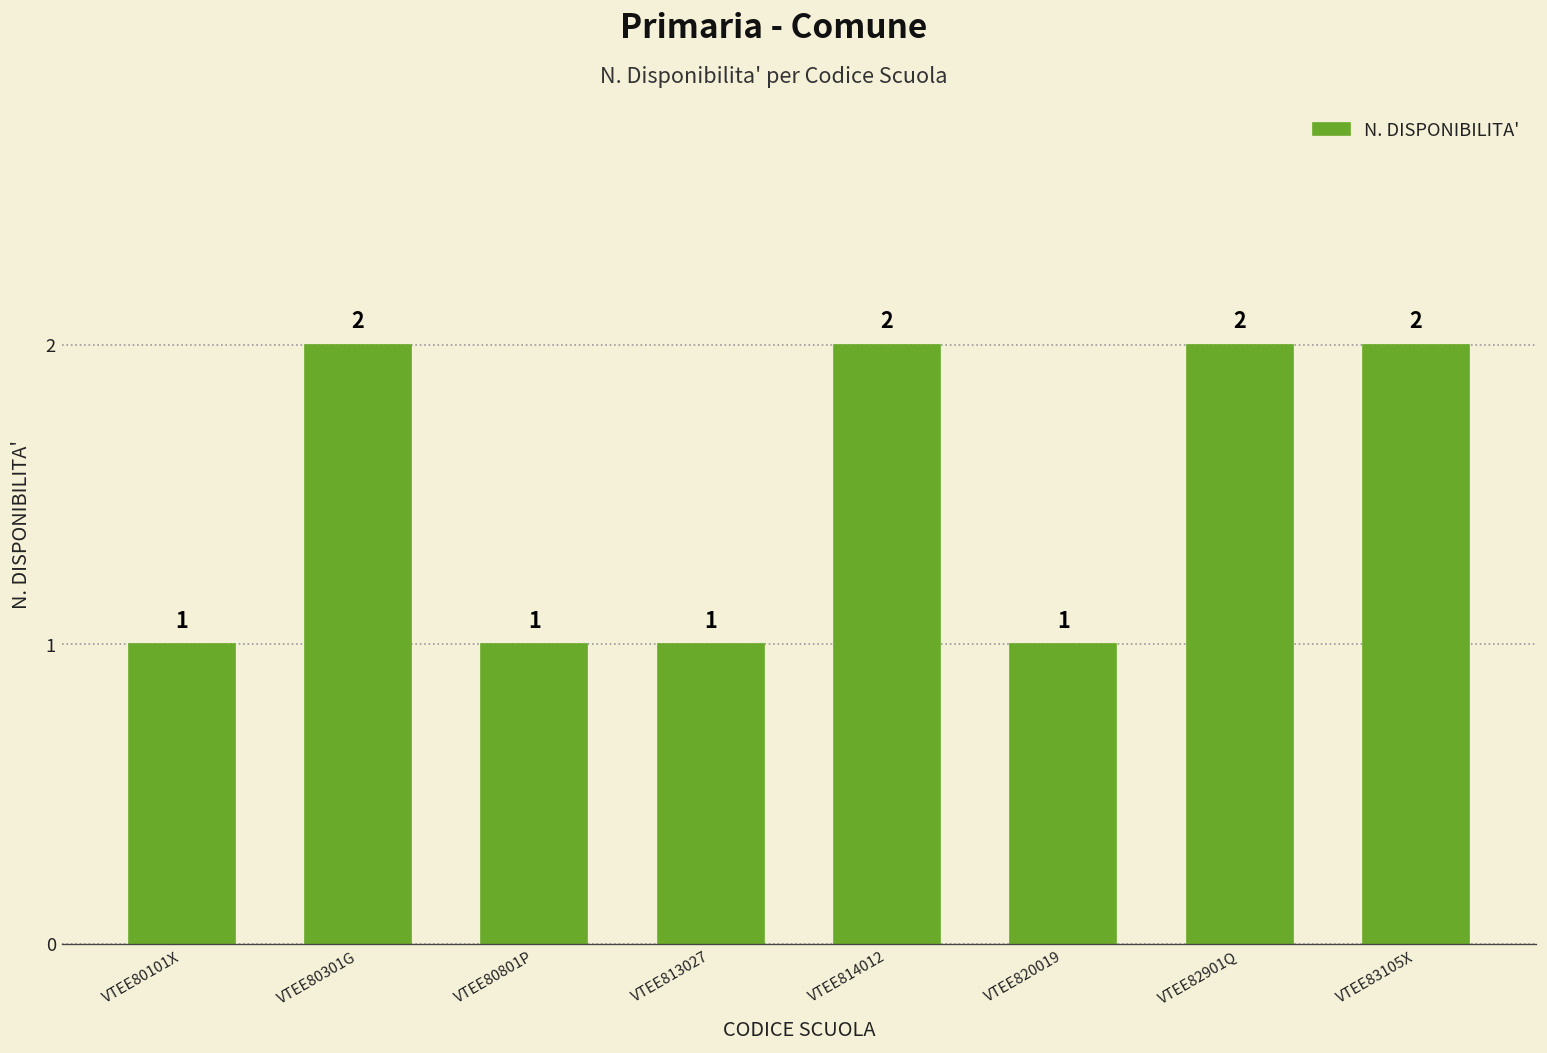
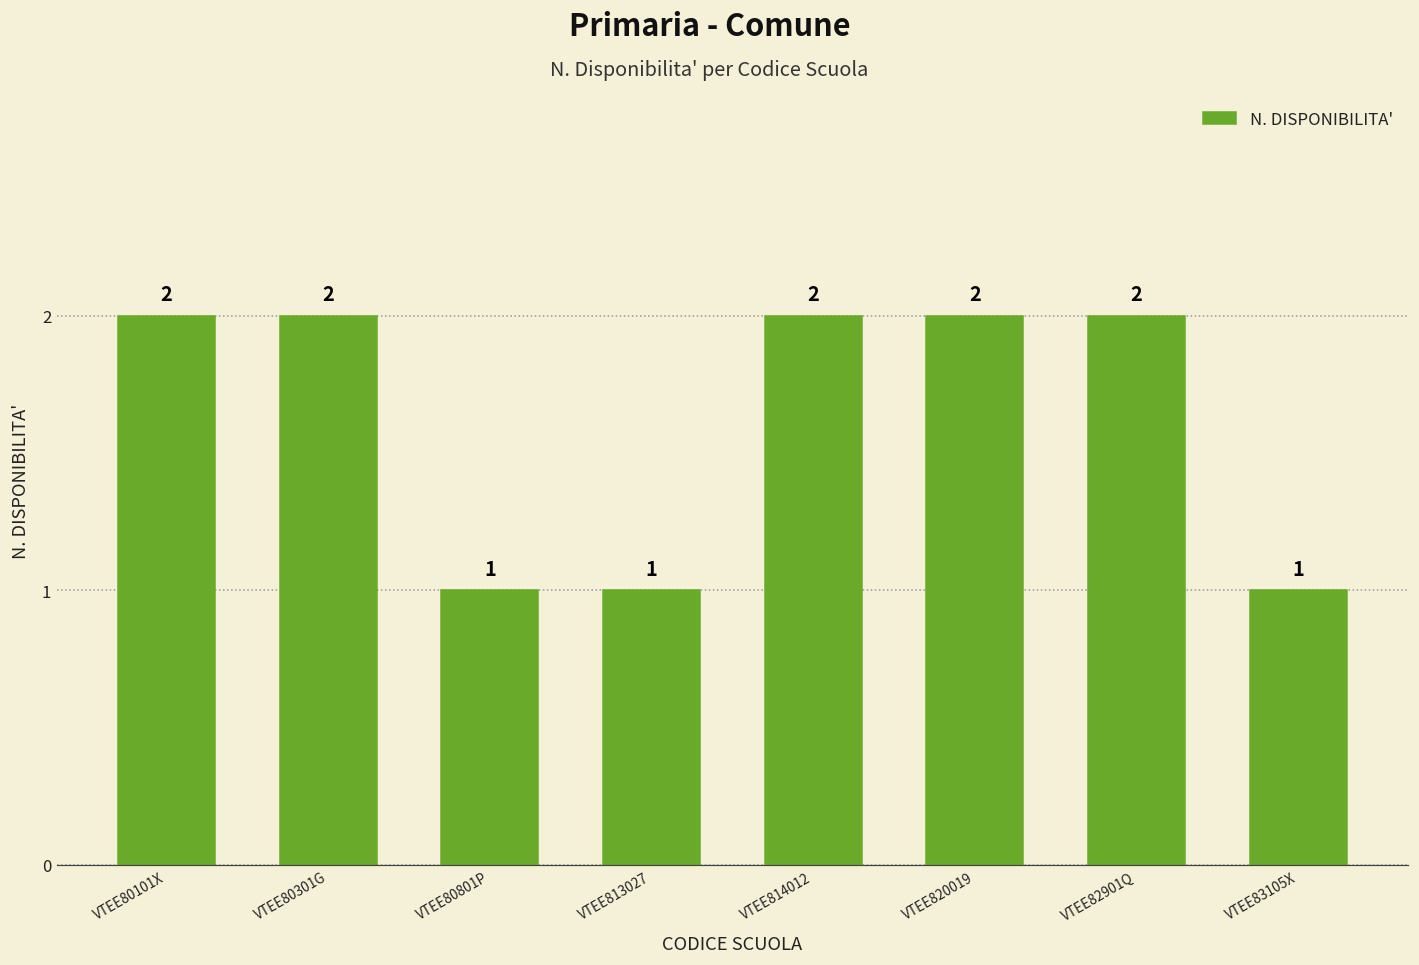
VTEE80101X: 1 -> 2
VTEE820019: 1 -> 2
VTEE83105X: 2 -> 1
